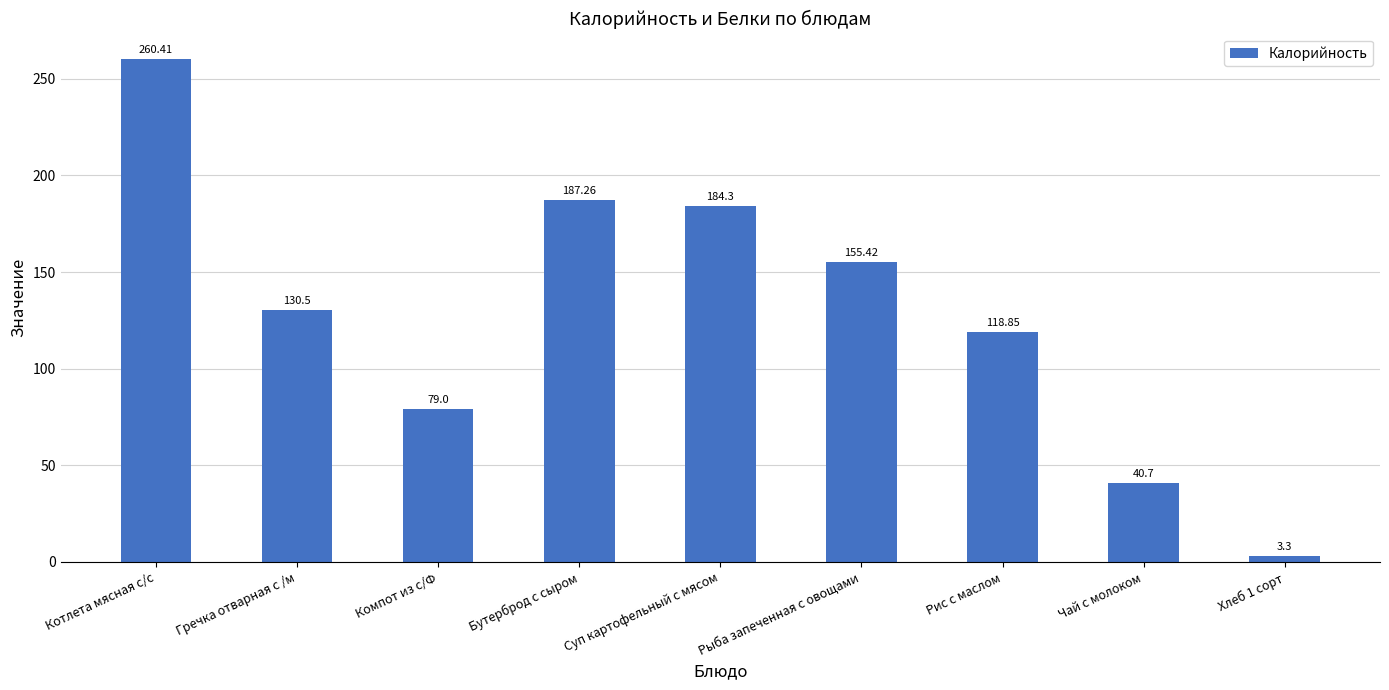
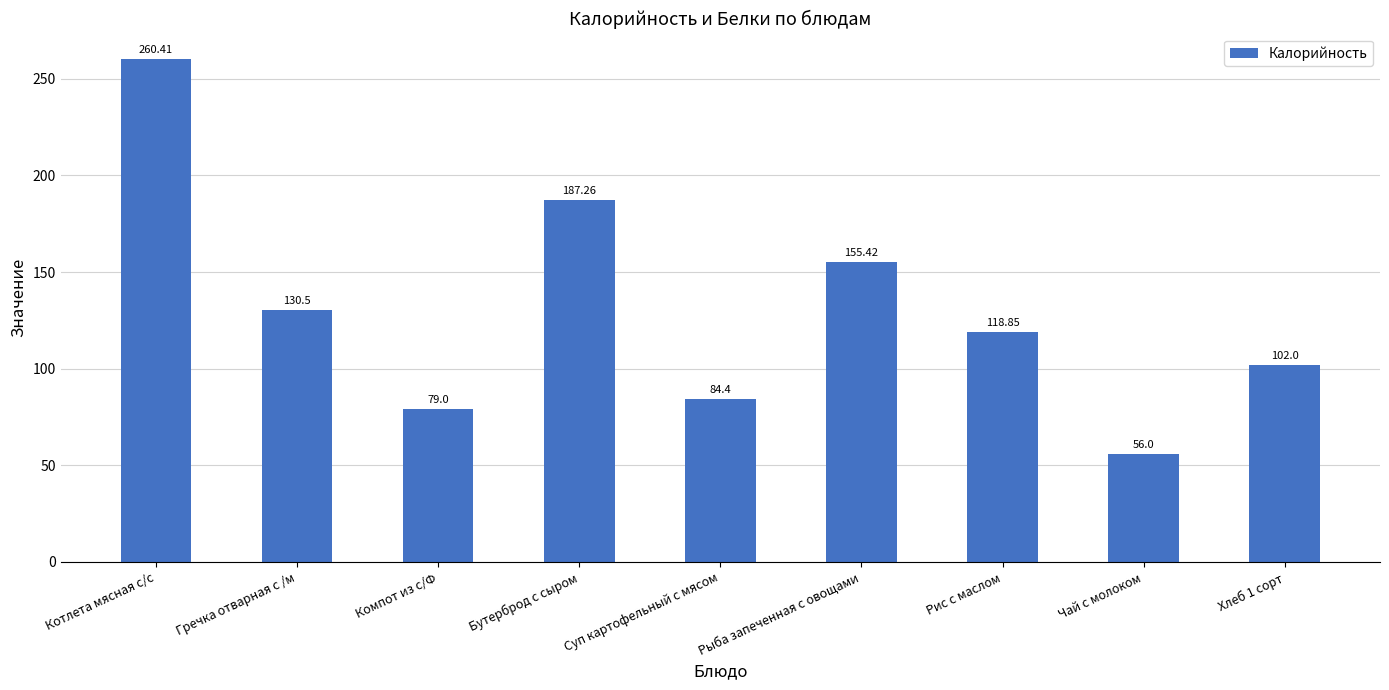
Суп картофельный с мясом: 184.3 -> 84.4
Чай с молоком: 40.7 -> 56.0
Хлеб 1 сорт: 3.3 -> 102.0
